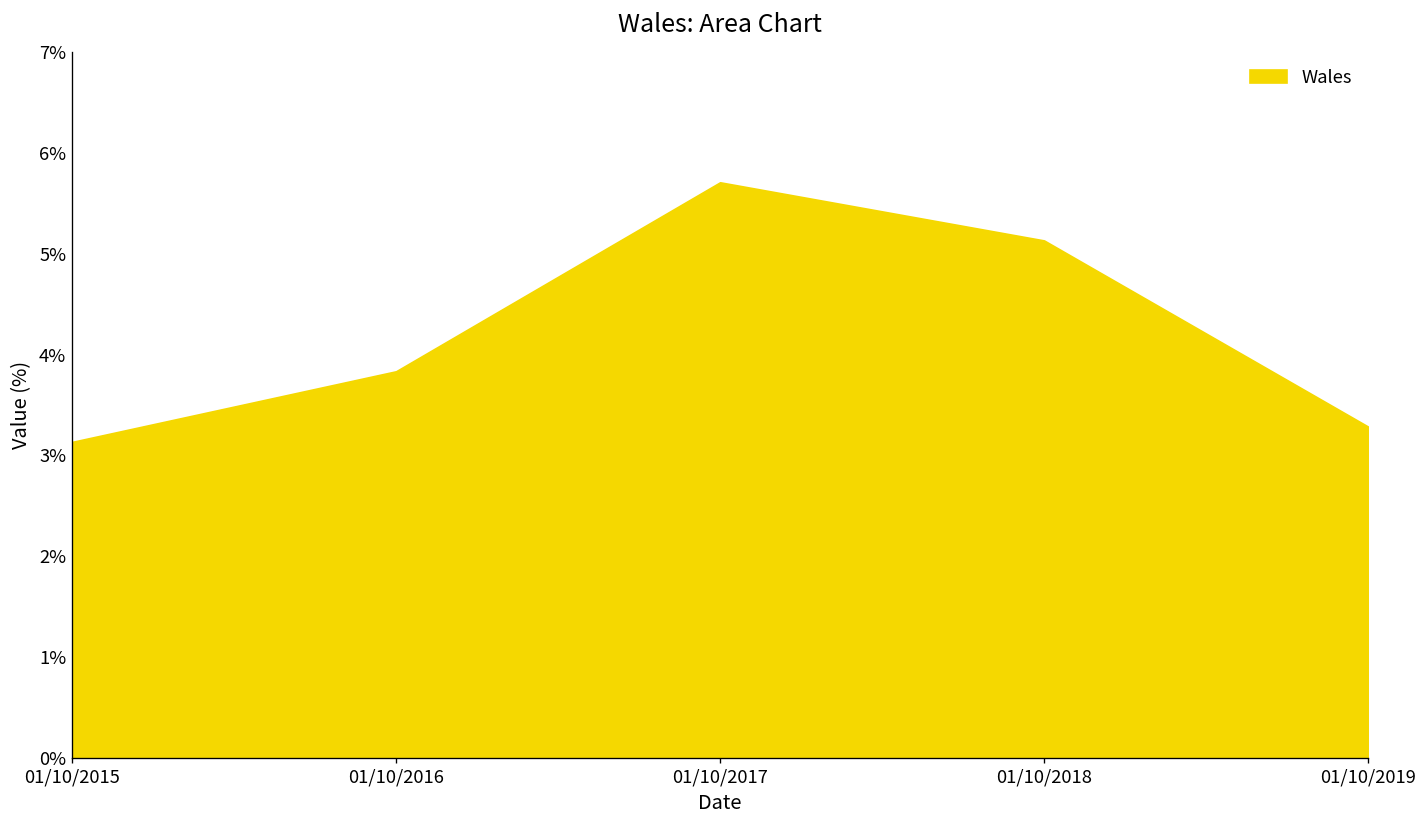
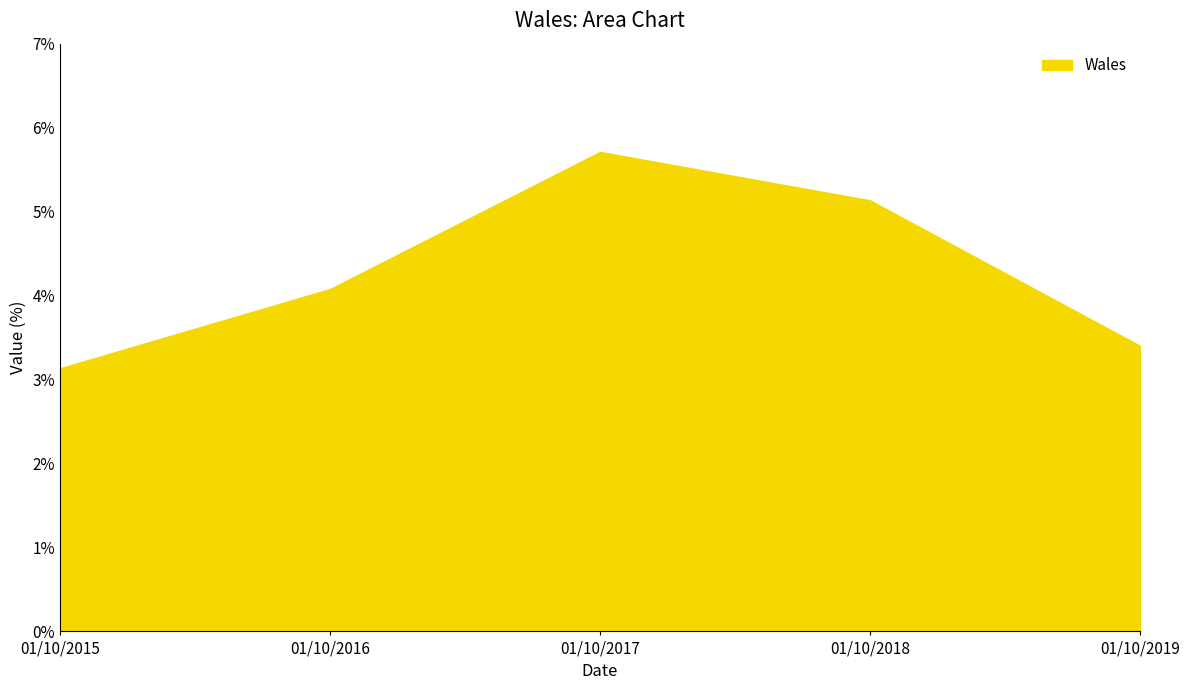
01/10/2016: 3.8% -> 4.1%
01/10/2019: 3.3% -> 3.4%
